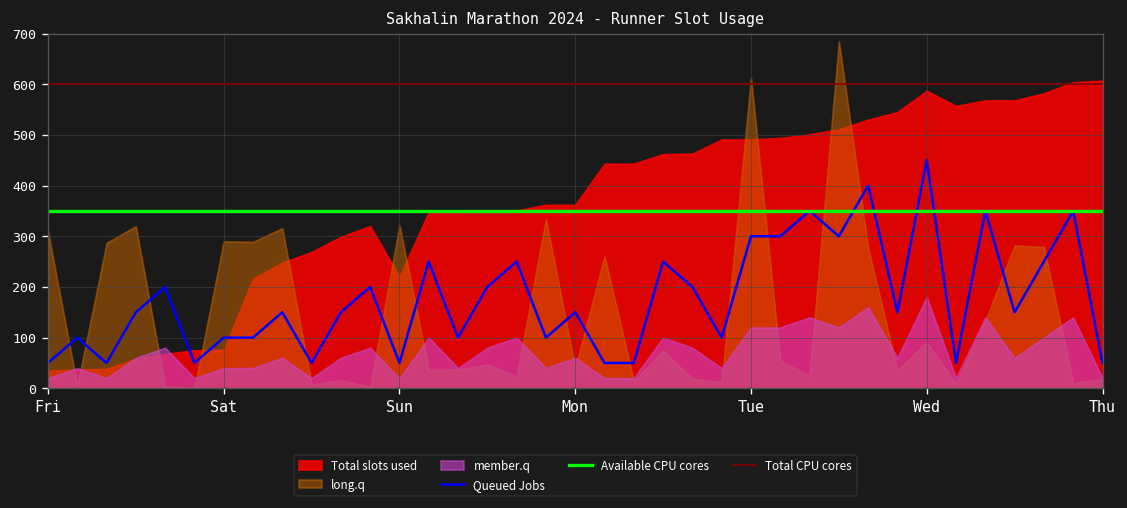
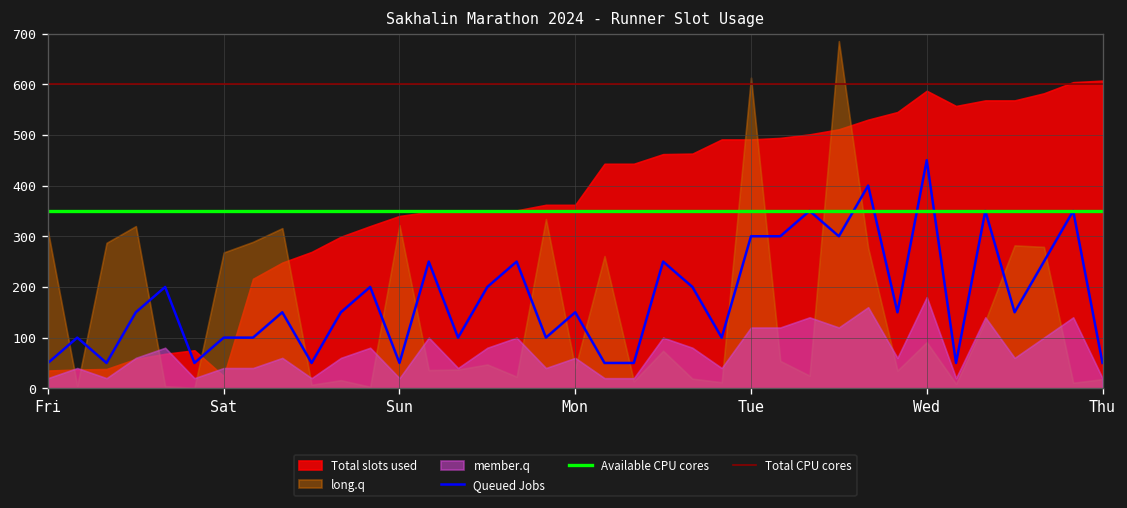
Total slots used, Sat: 80 -> 20
long.q, Sat: 290 -> 270
Total slots used, Sun: 220 -> 340
